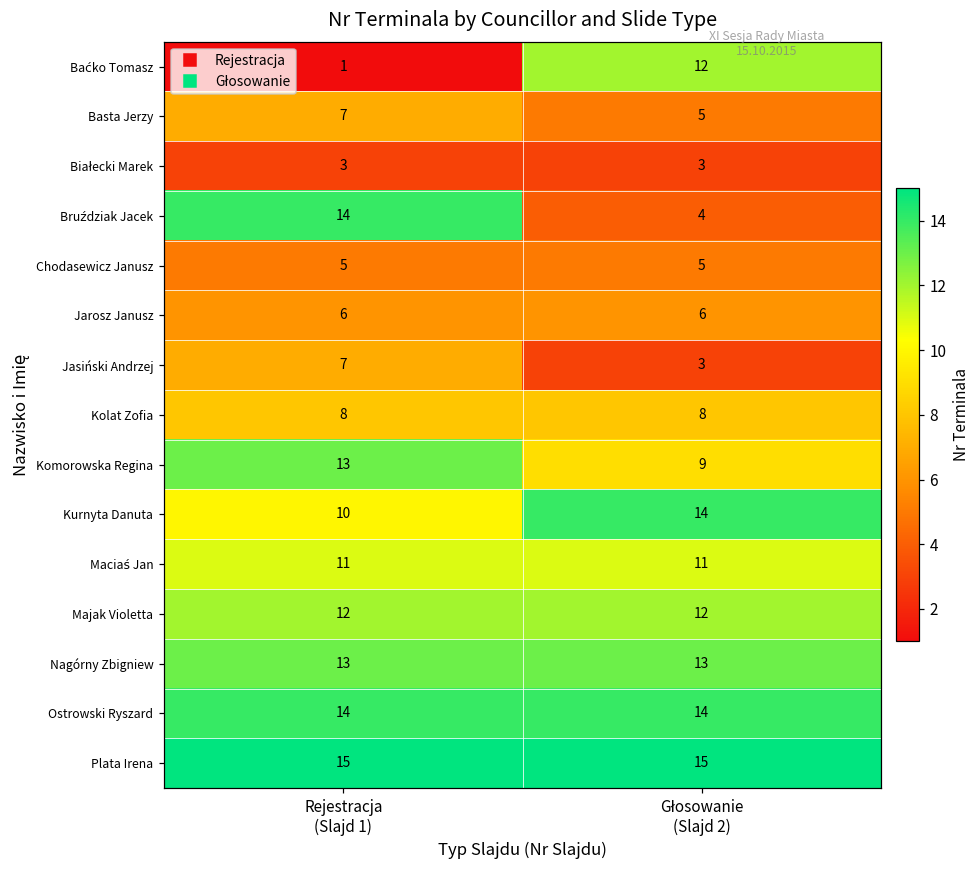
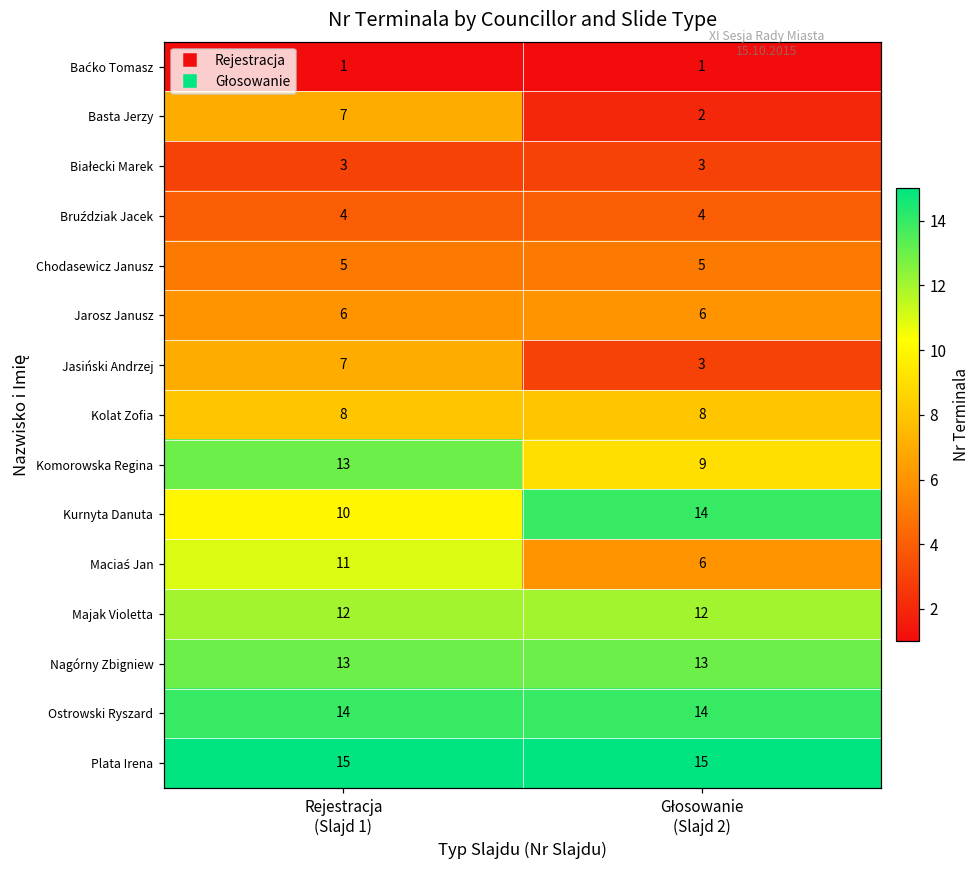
Baćko Tomasz, Głosowanie (Slajd 2): 12 -> 1
Basta Jerzy, Głosowanie (Slajd 2): 5 -> 2
Bruździak Jacek, Rejestracja (Slajd 1): 14 -> 4
Maciaś Jan, Głosowanie (Slajd 2): 11 -> 6
